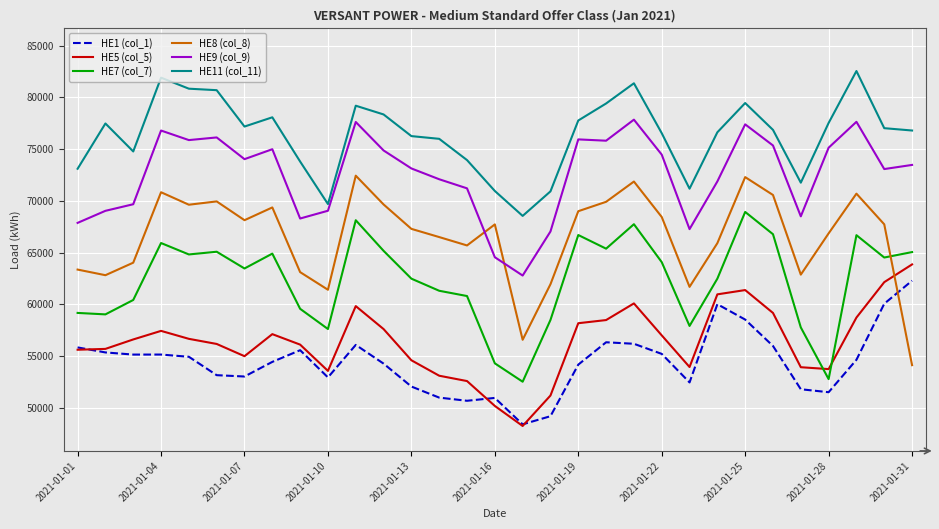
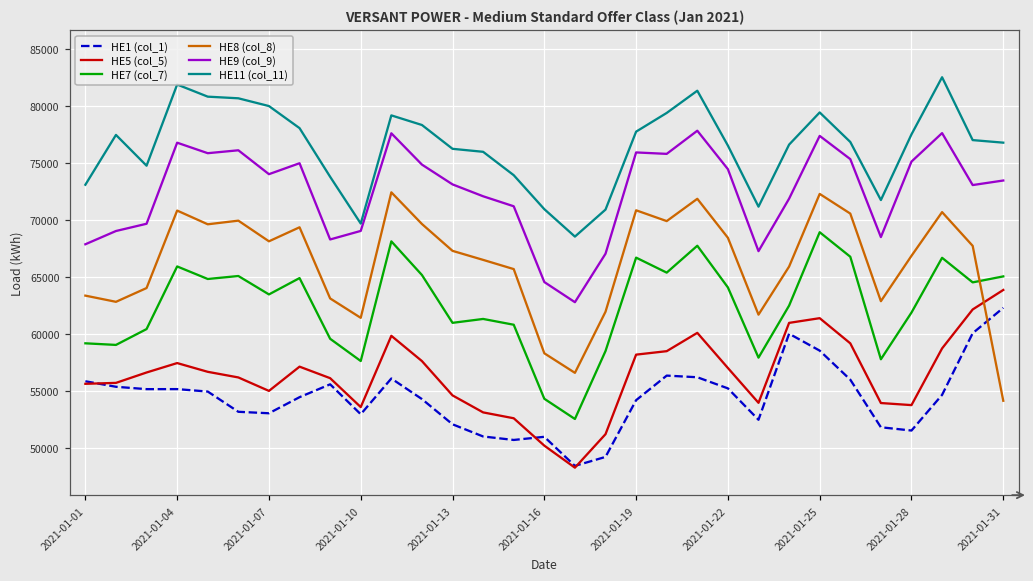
HE11 (col_11), 2021-01-07: 77200 -> 80000
HE7 (col_7), 2021-01-13: 62500 -> 61000
HE8 (col_8), 2021-01-16: 67700 -> 58300
HE8 (col_8), 2021-01-19: 69000 -> 70900
HE7 (col_7), 2021-01-28: 52800 -> 61900
